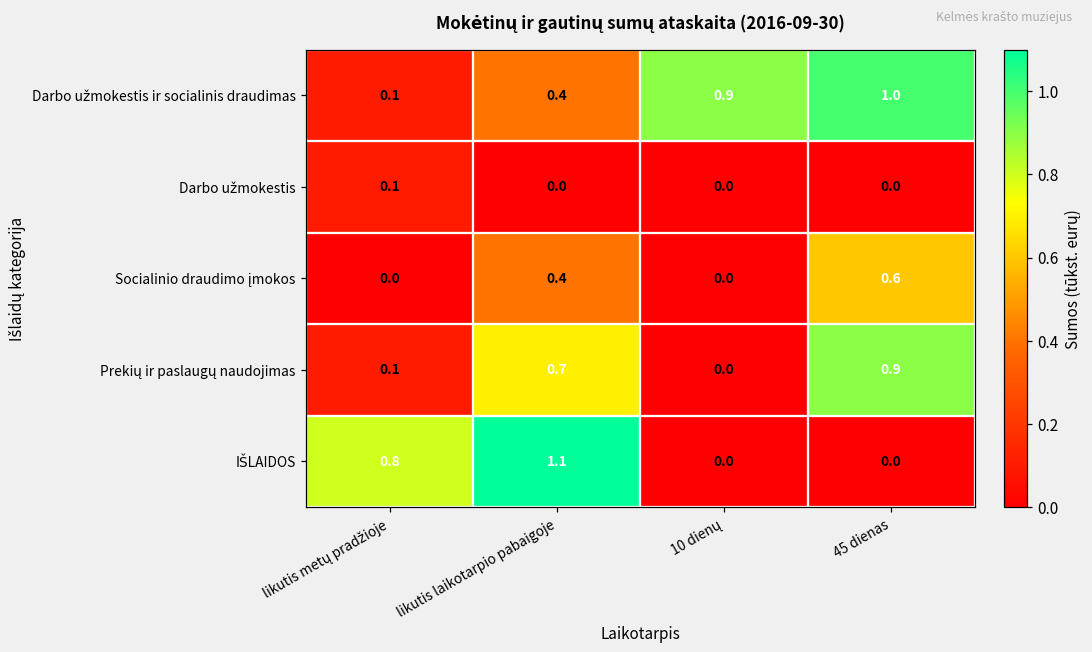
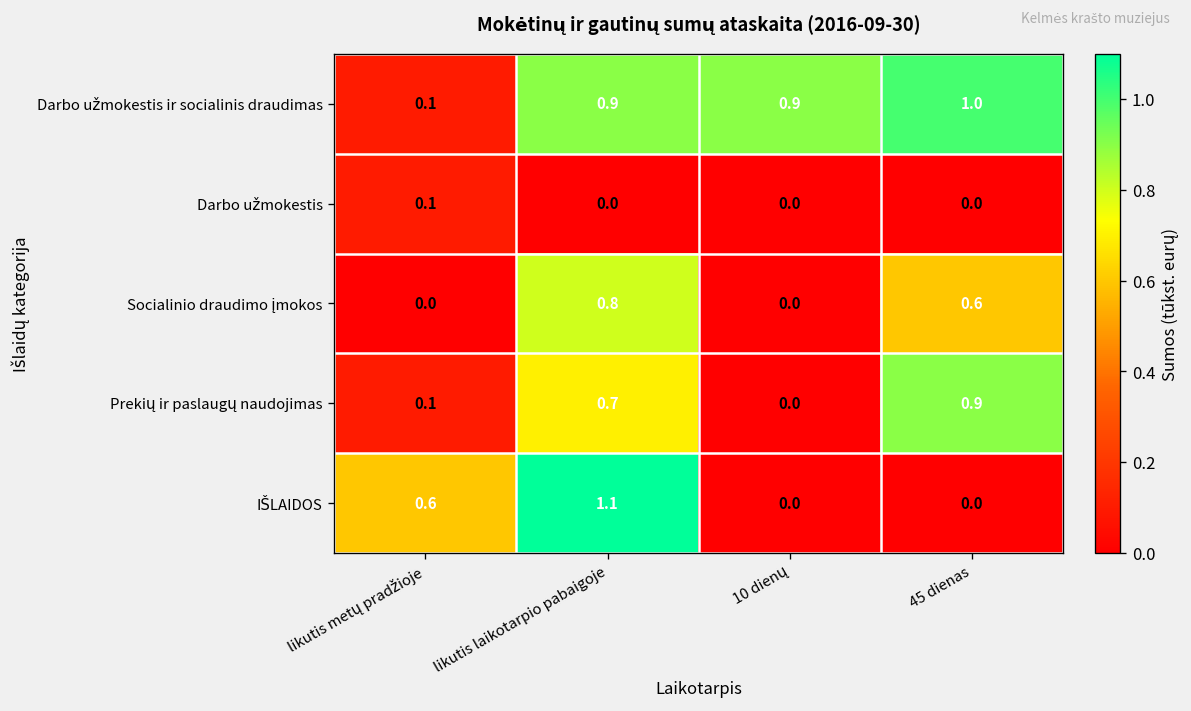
Darbo užmokestis ir socialinis draudimas, likutis laikotarpio pabaigoje: 0.4 -> 0.9
Socialinio draudimo įmokos, likutis laikotarpio pabaigoje: 0.4 -> 0.8
IŠLAIDOS, likutis metų pradžioje: 0.8 -> 0.6
